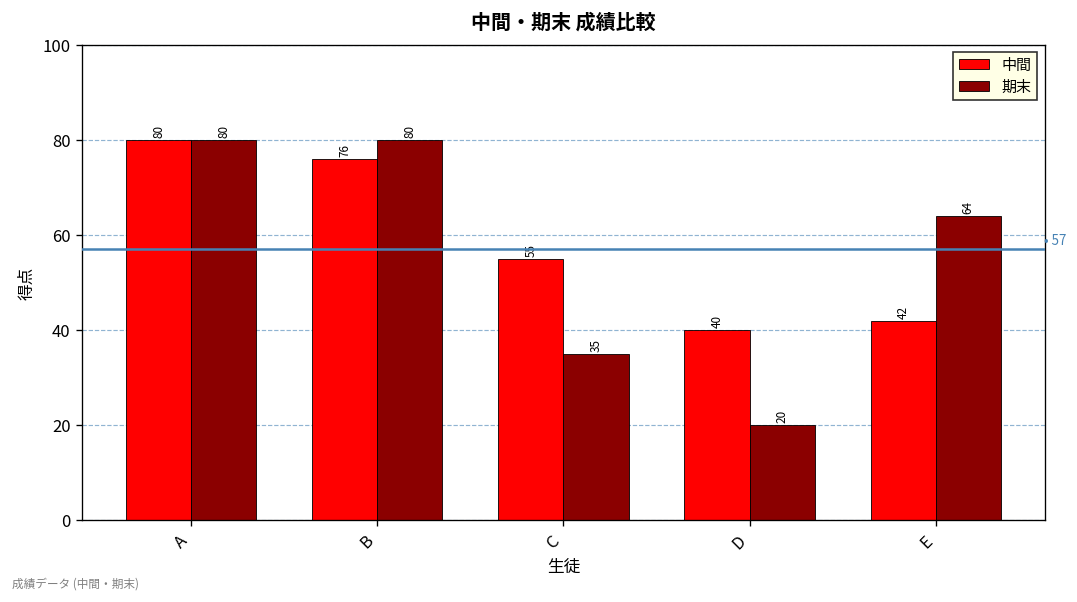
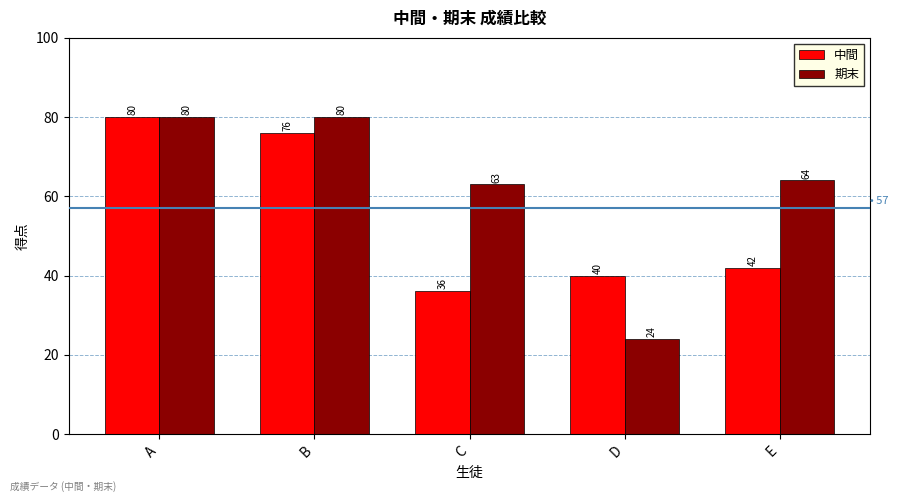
中間, C: 55 -> 36
期末, C: 35 -> 63
期末, D: 20 -> 24
